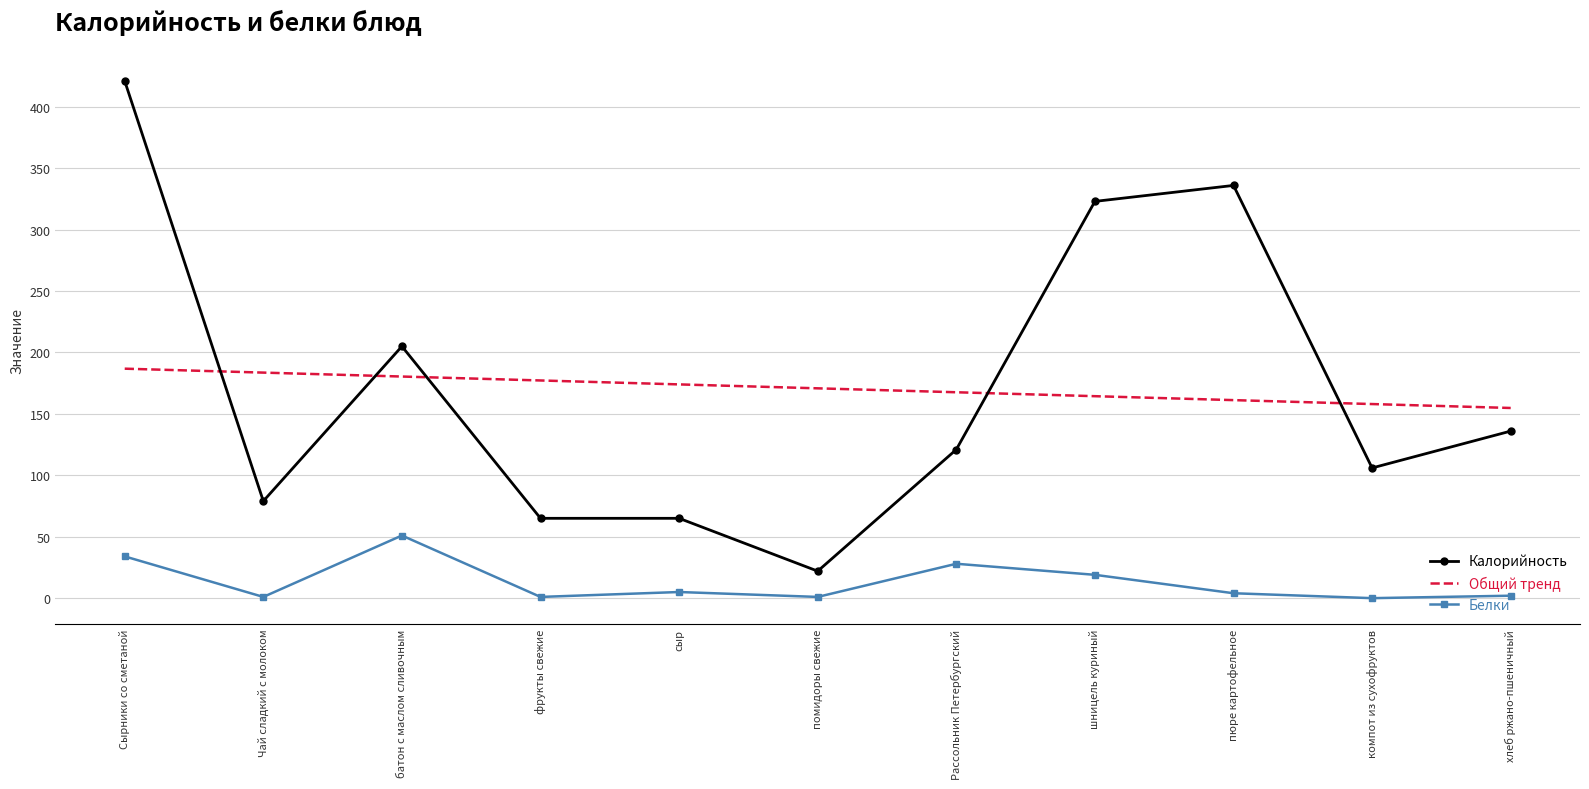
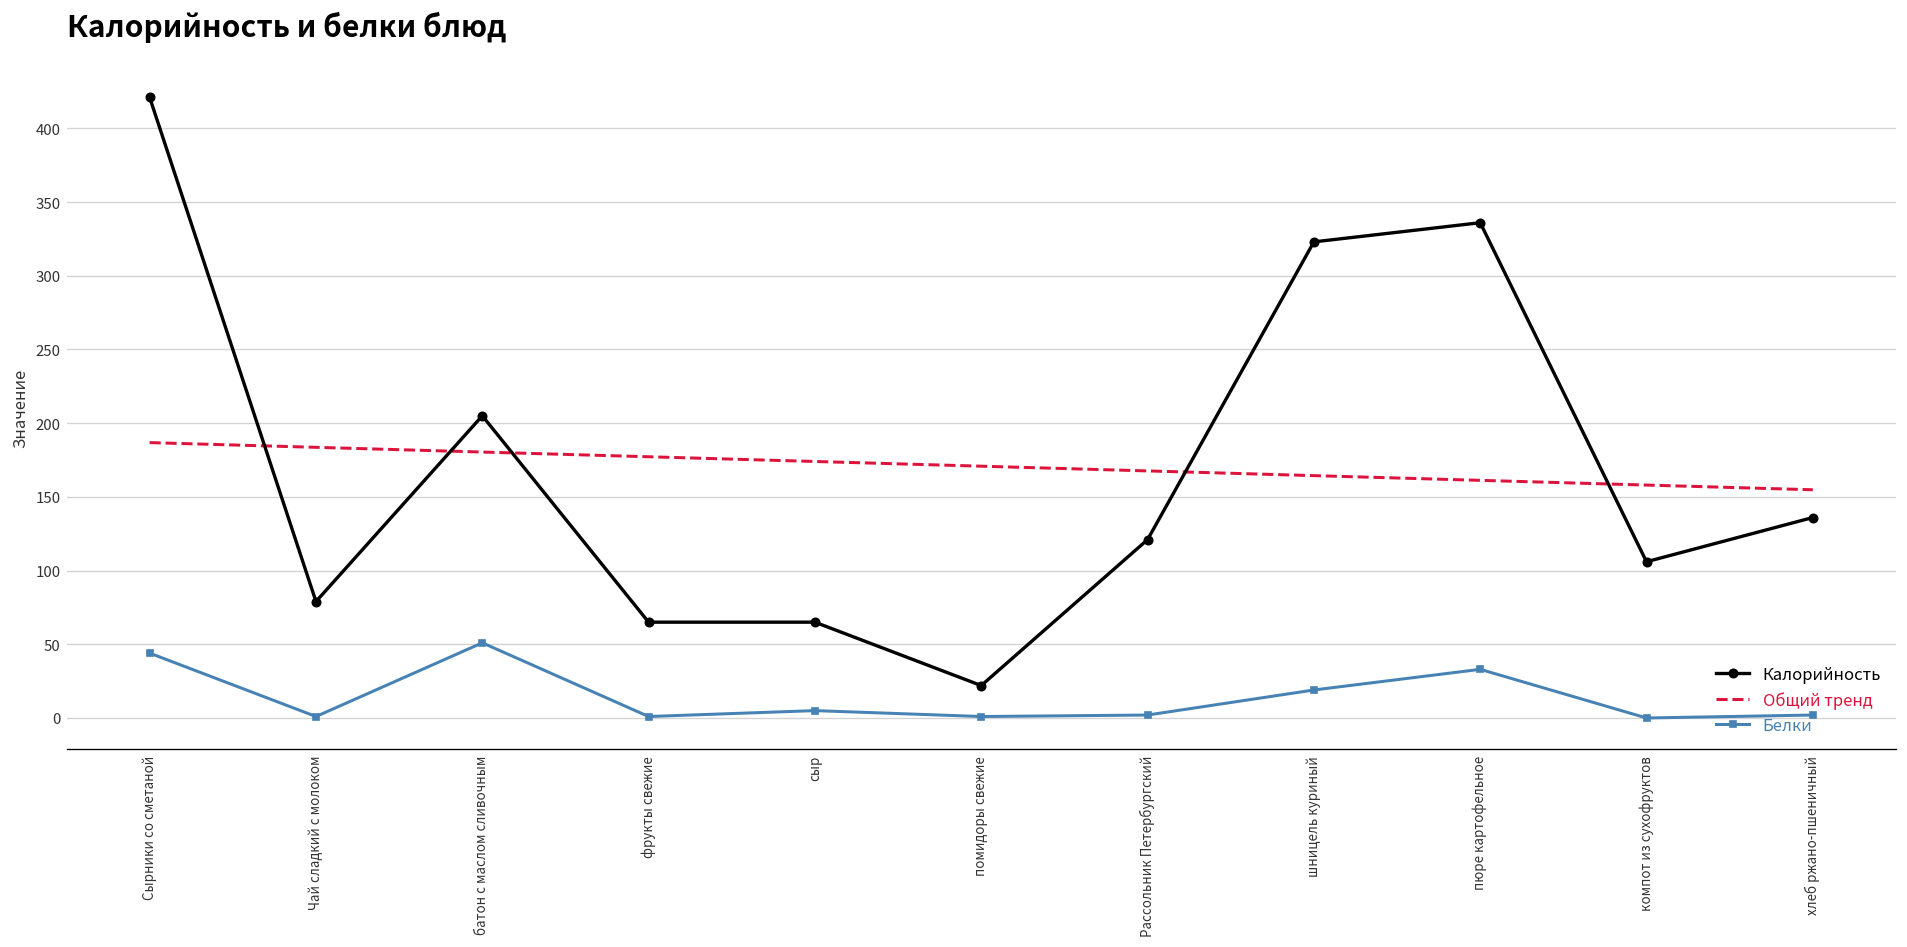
Белки, Сырники со сметаной: 34 -> 44
Белки, Рассольник Петербургский: 28 -> 2
Белки, пюре картофельное: 4 -> 33
